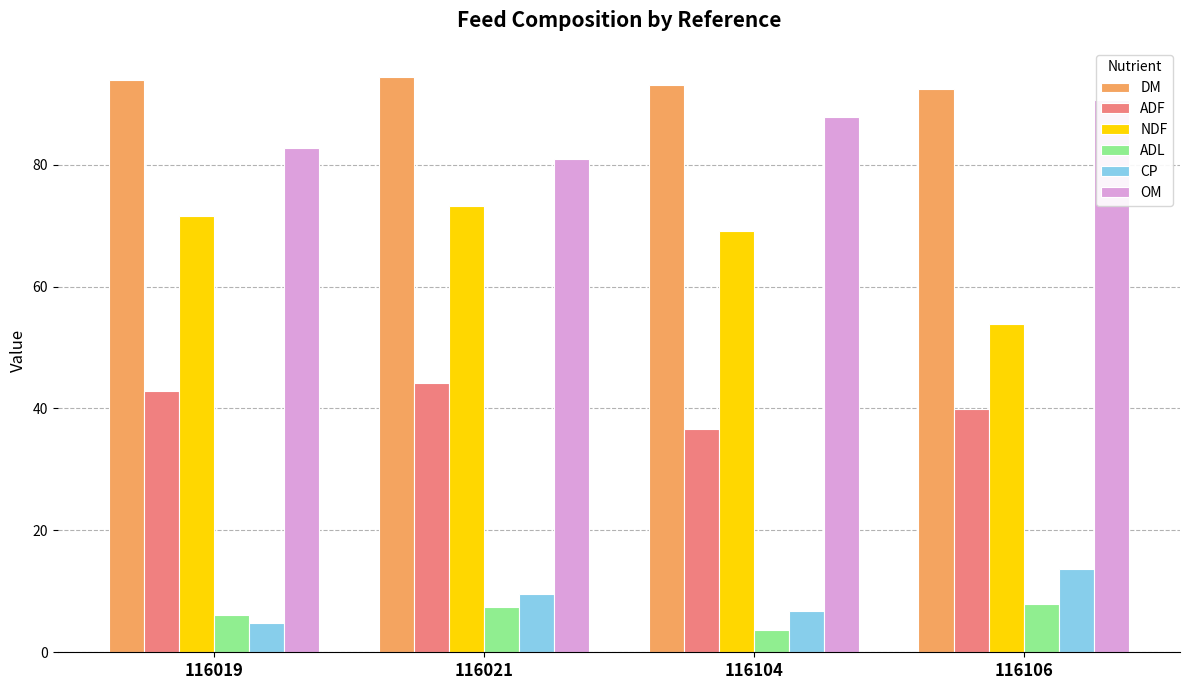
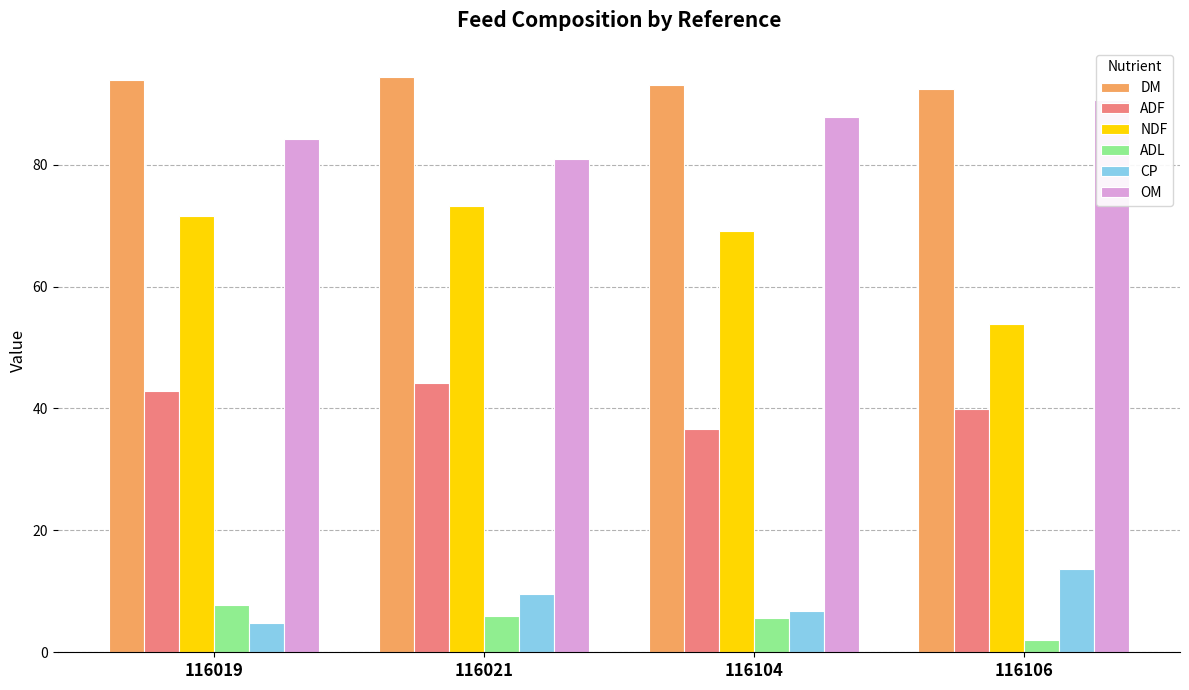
ADL, 116019: 6 -> 8
OM, 116019: 83 -> 84
ADL, 116021: 7 -> 6
ADL, 116104: 4 -> 6
ADL, 116106: 8 -> 2
